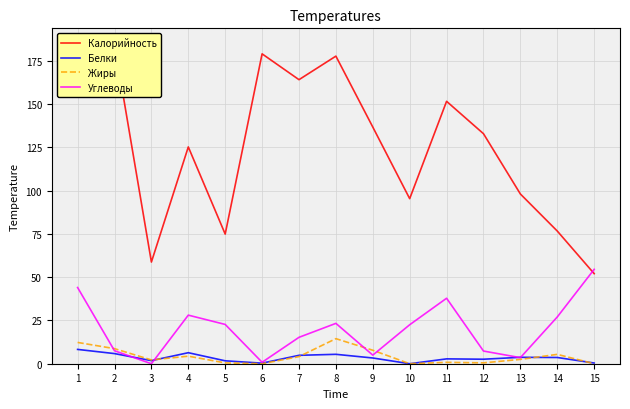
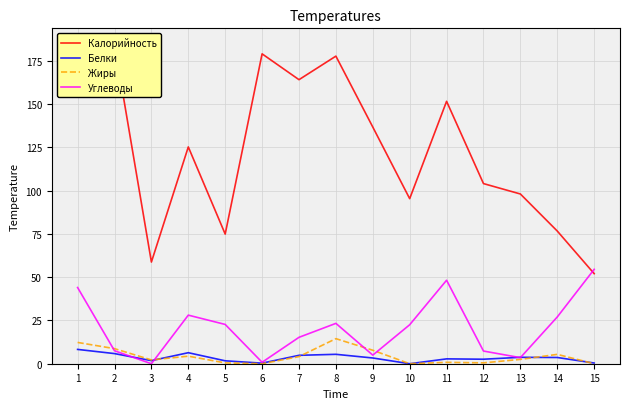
Углеводы, 11: 38 -> 48
Калорийность, 12: 133 -> 104
